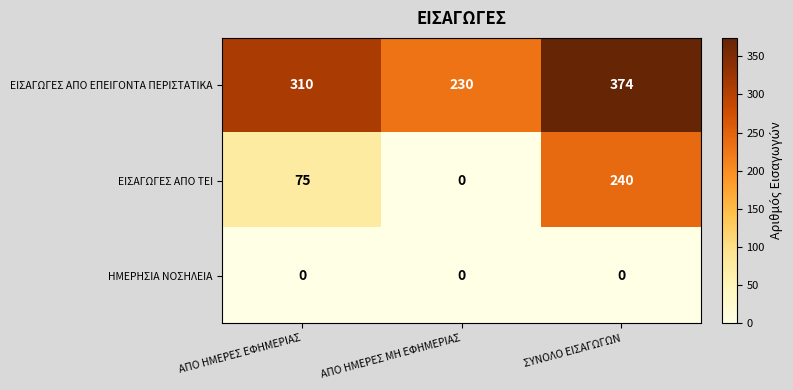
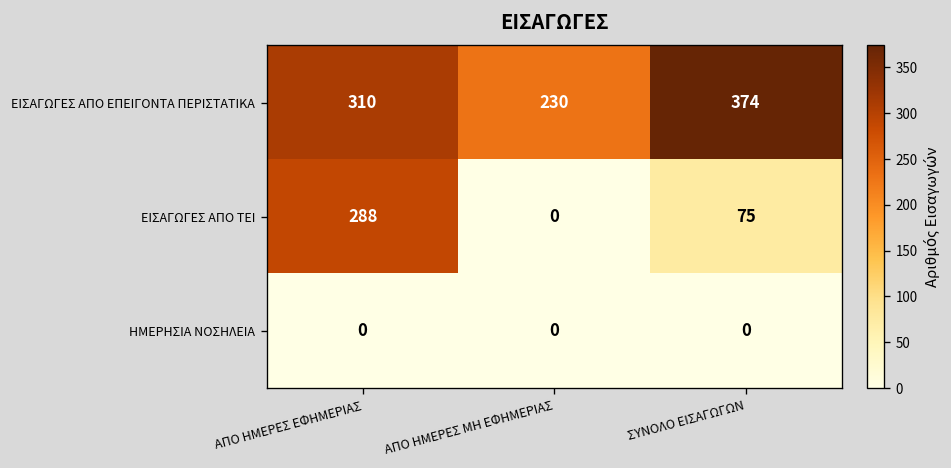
ΕΙΣΑΓΩΓΕΣ ΑΠΟ ΤΕΙ, ΑΠΟ ΗΜΕΡΕΣ ΕΦΗΜΕΡΙΑΣ: 75 -> 288
ΕΙΣΑΓΩΓΕΣ ΑΠΟ ΤΕΙ, ΣΥΝΟΛΟ ΕΙΣΑΓΩΓΩΝ: 240 -> 75
